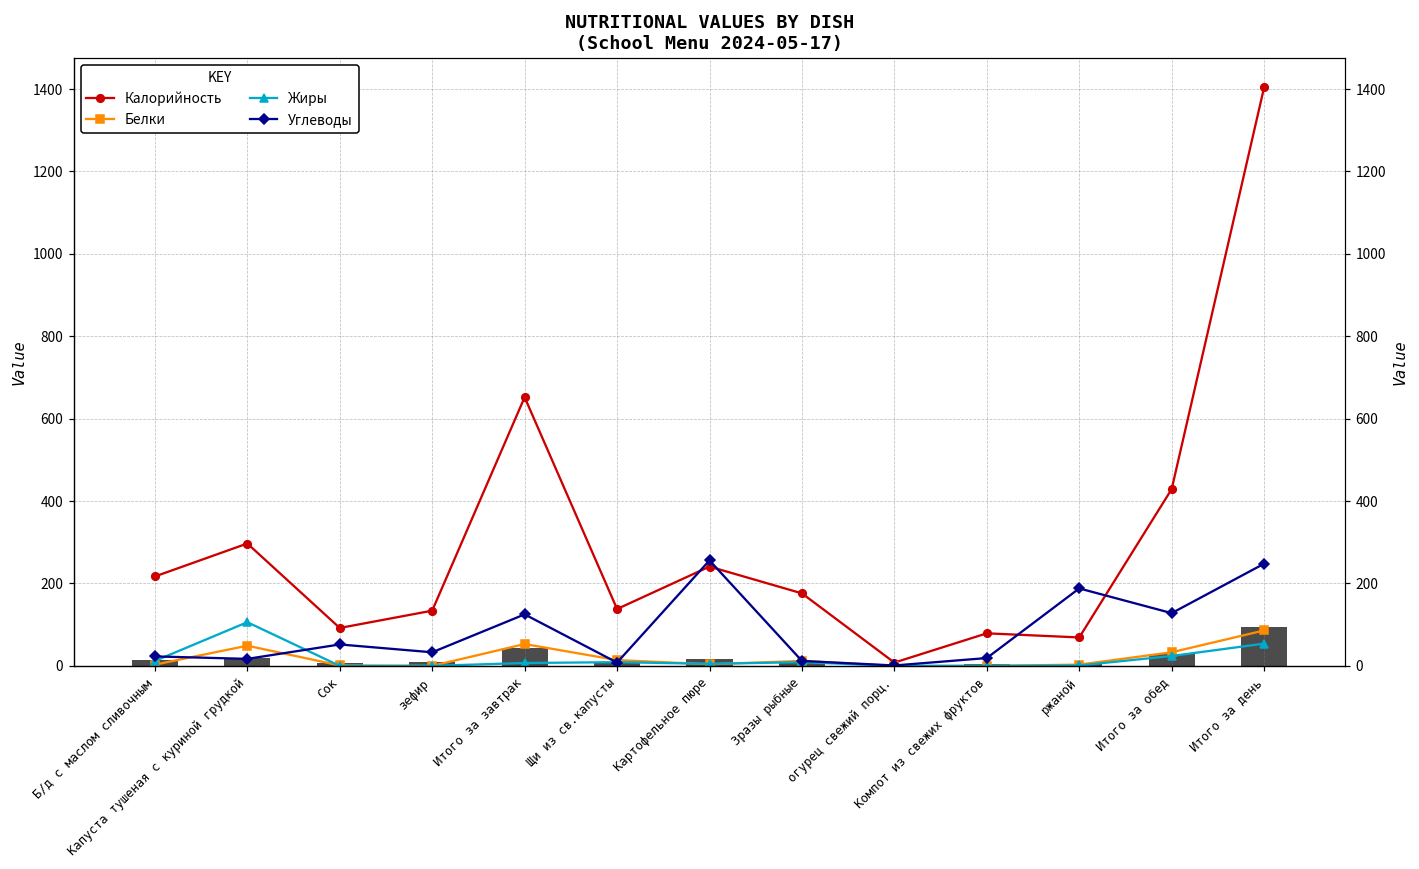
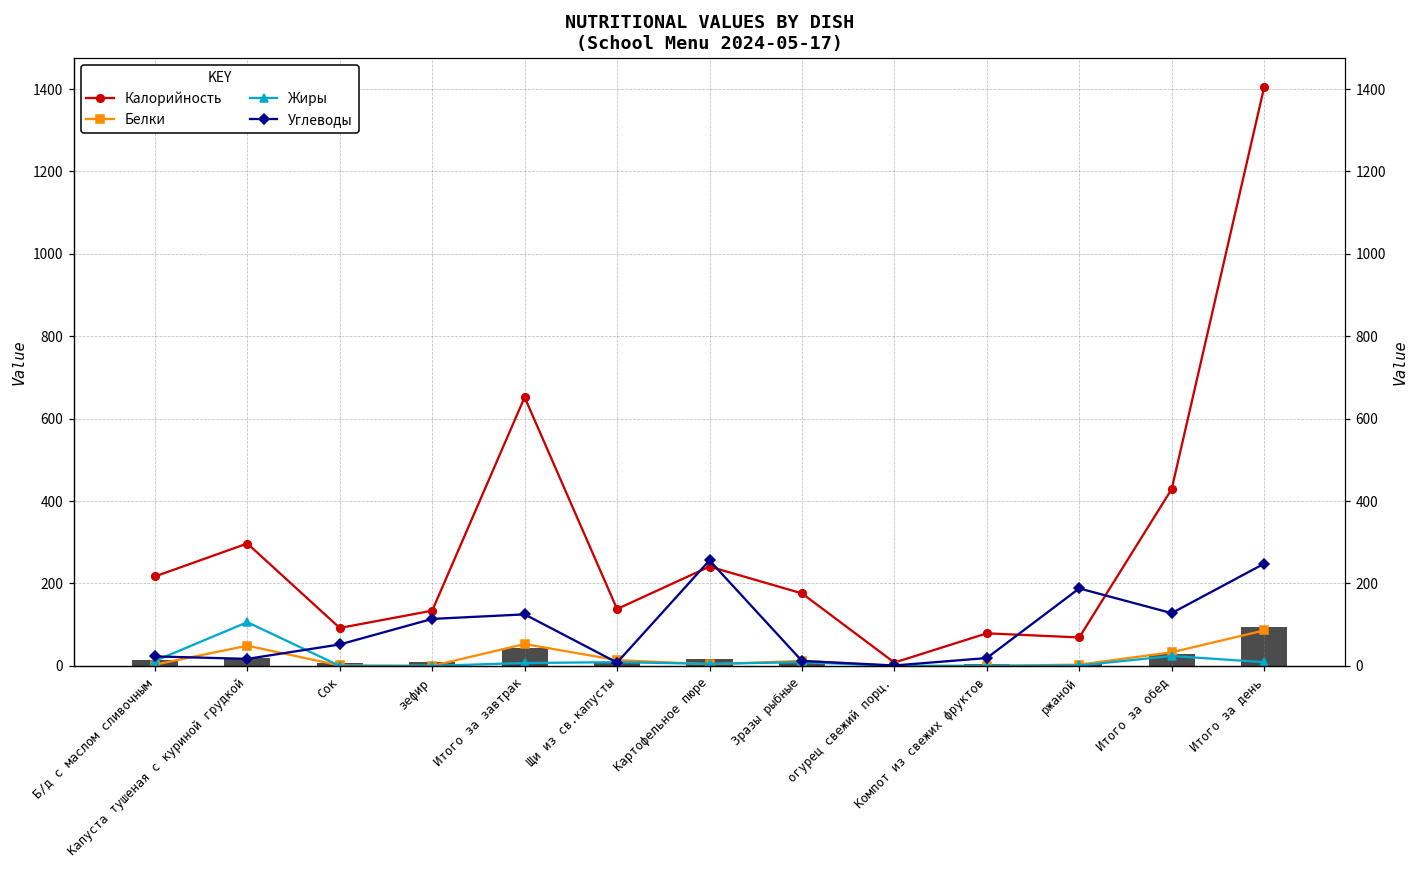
Углеводы, зефир: 30 -> 110
Жиры, Итого за день: 50 -> 10
